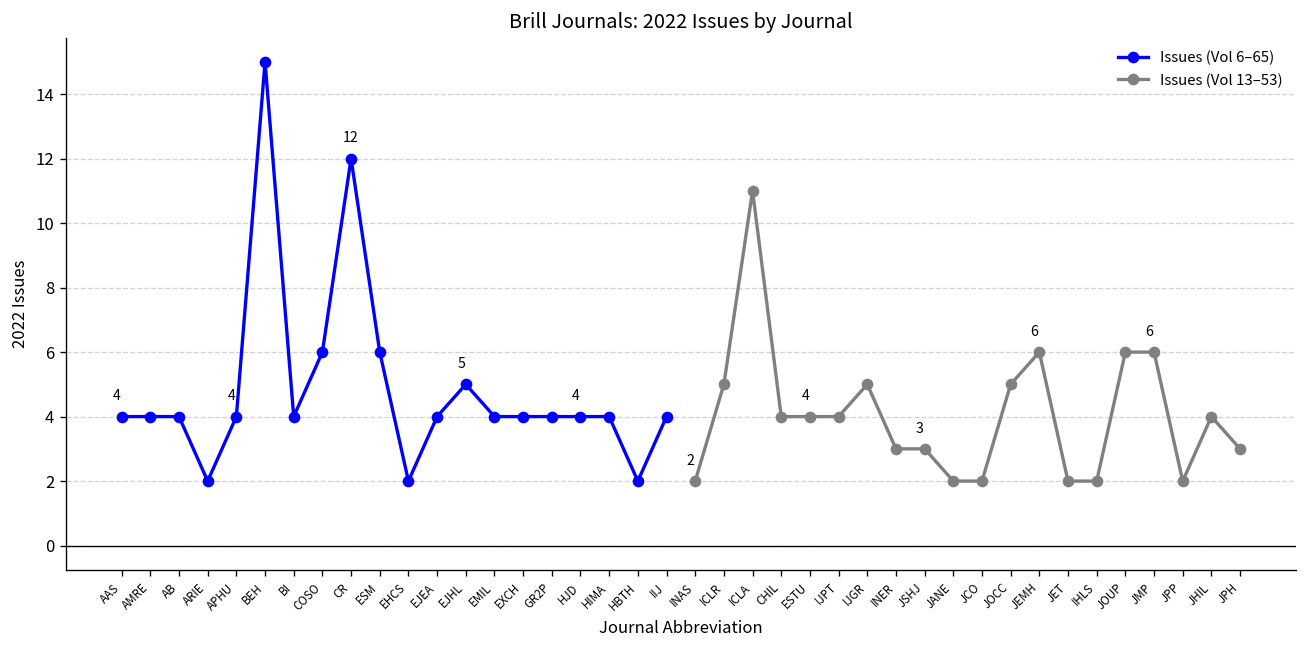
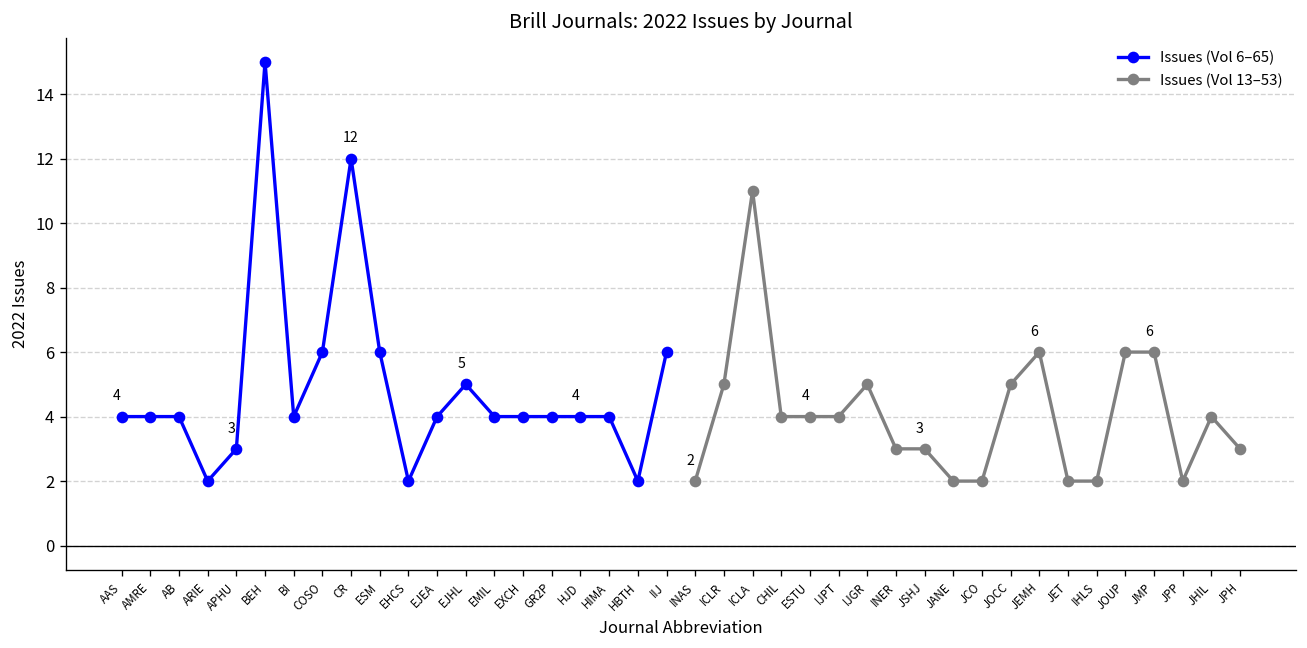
Issues (Vol 6–65), APHU: 4 -> 3
Issues (Vol 6–65), IIJ: 4 -> 6
